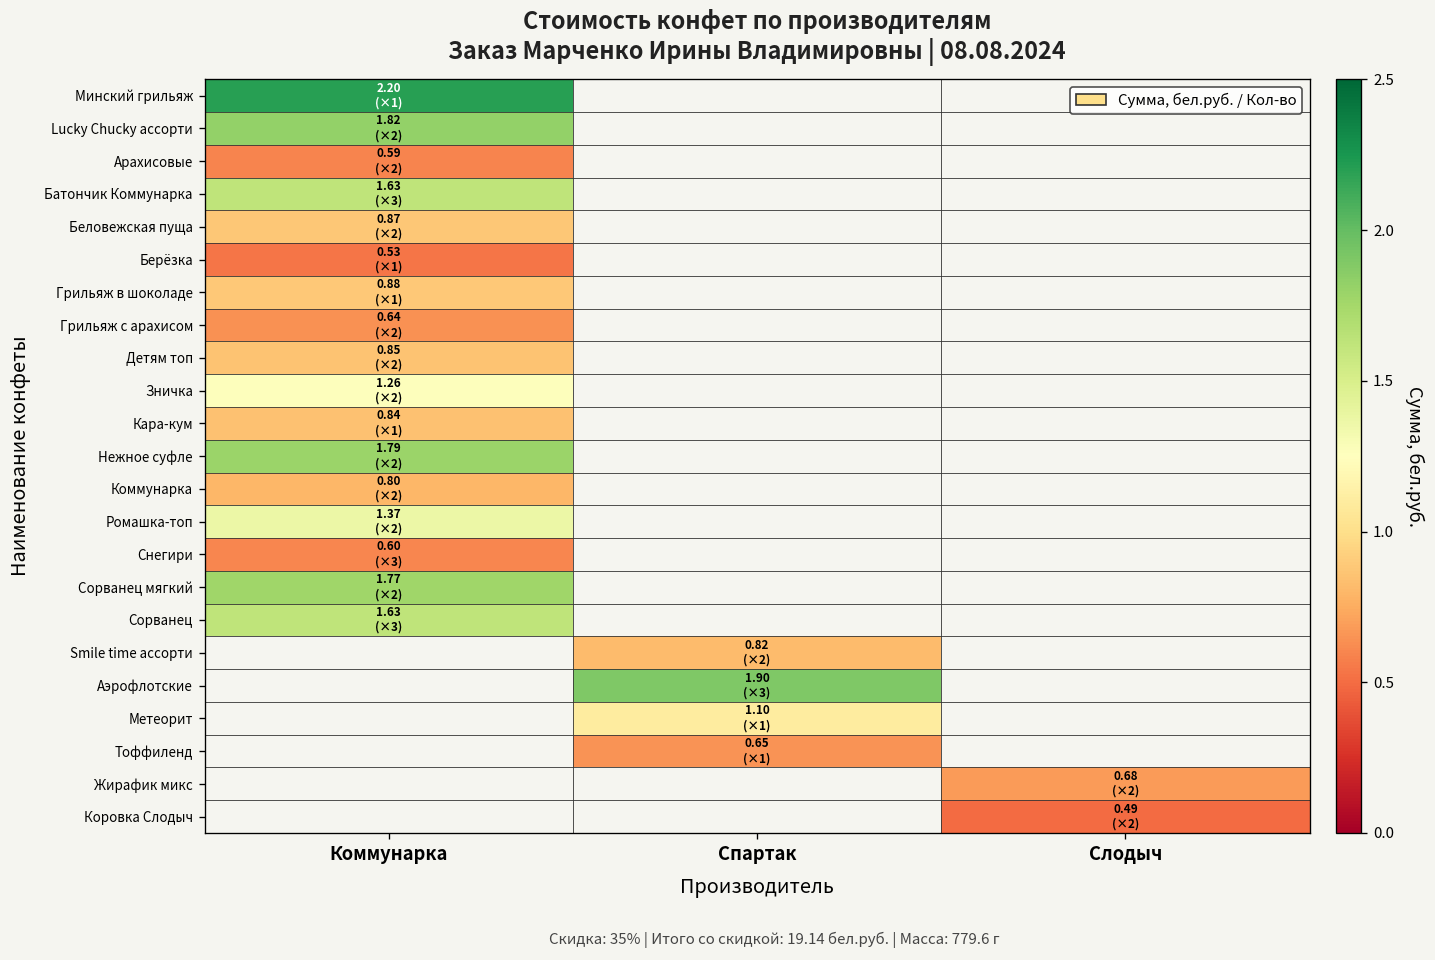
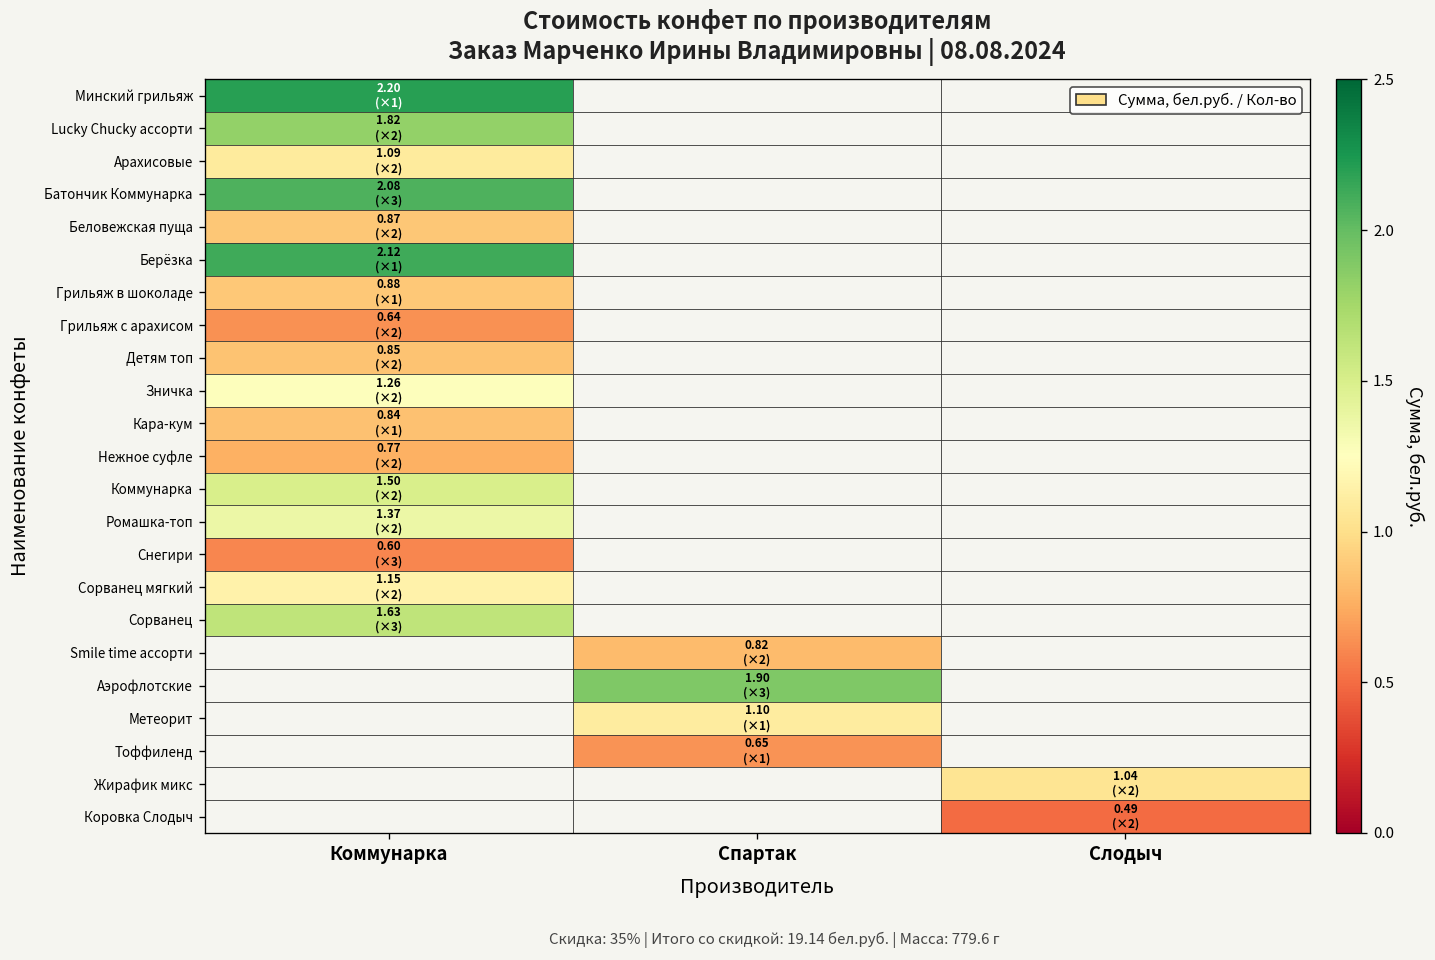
Арахисовые, Коммунарка: 0.59 -> 1.09
Батончик Коммунарка, Коммунарка: 1.63 -> 2.08
Берёзка, Коммунарка: 0.53 -> 2.12
Нежное суфле, Коммунарка: 1.79 -> 0.77
Коммунарка, Коммунарка: 0.80 -> 1.50
Сорванец мягкий, Коммунарка: 1.77 -> 1.15
Жирафик микс, Слодыч: 0.68 -> 1.04
